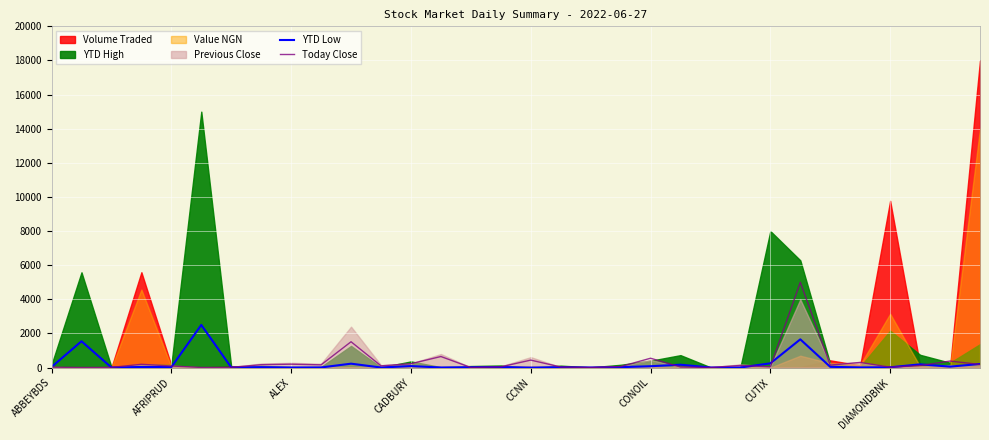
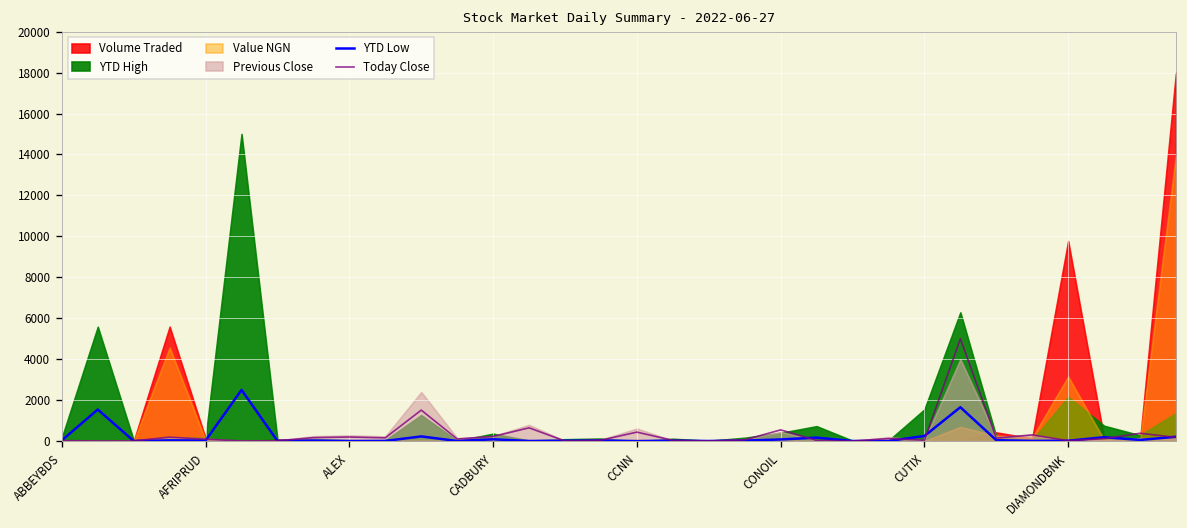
YTD High, CUTIX: 8000 -> 1500
